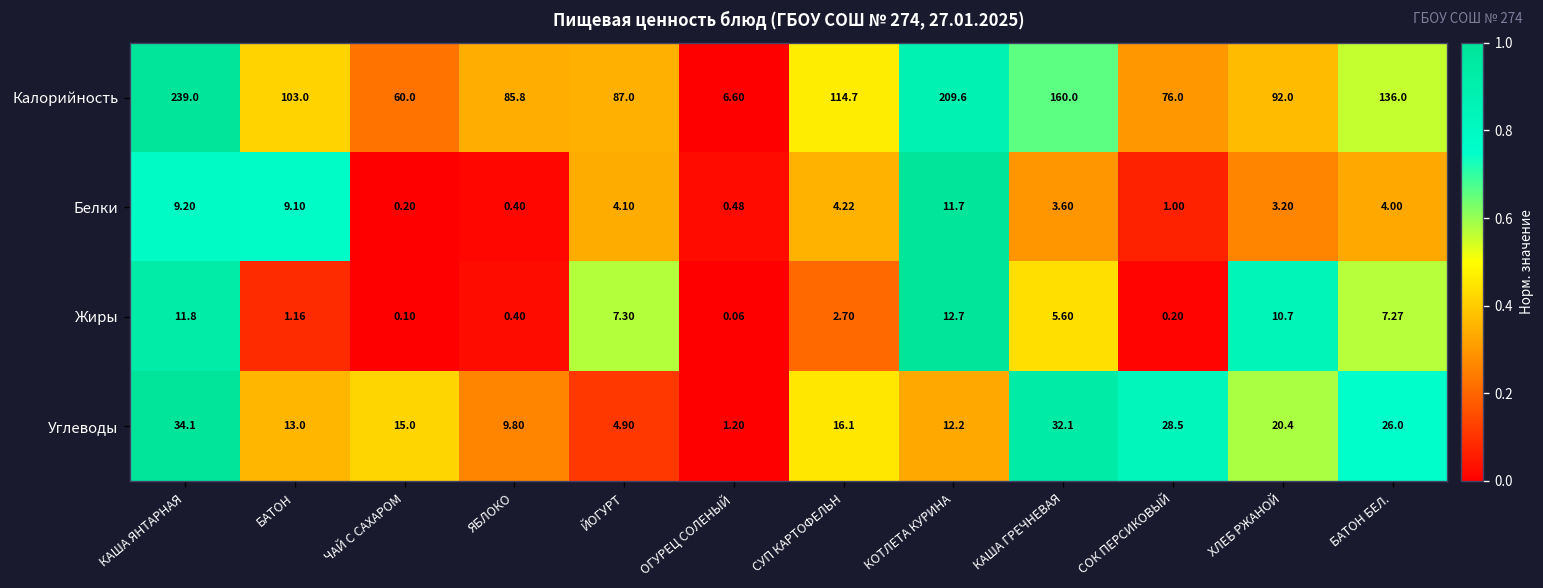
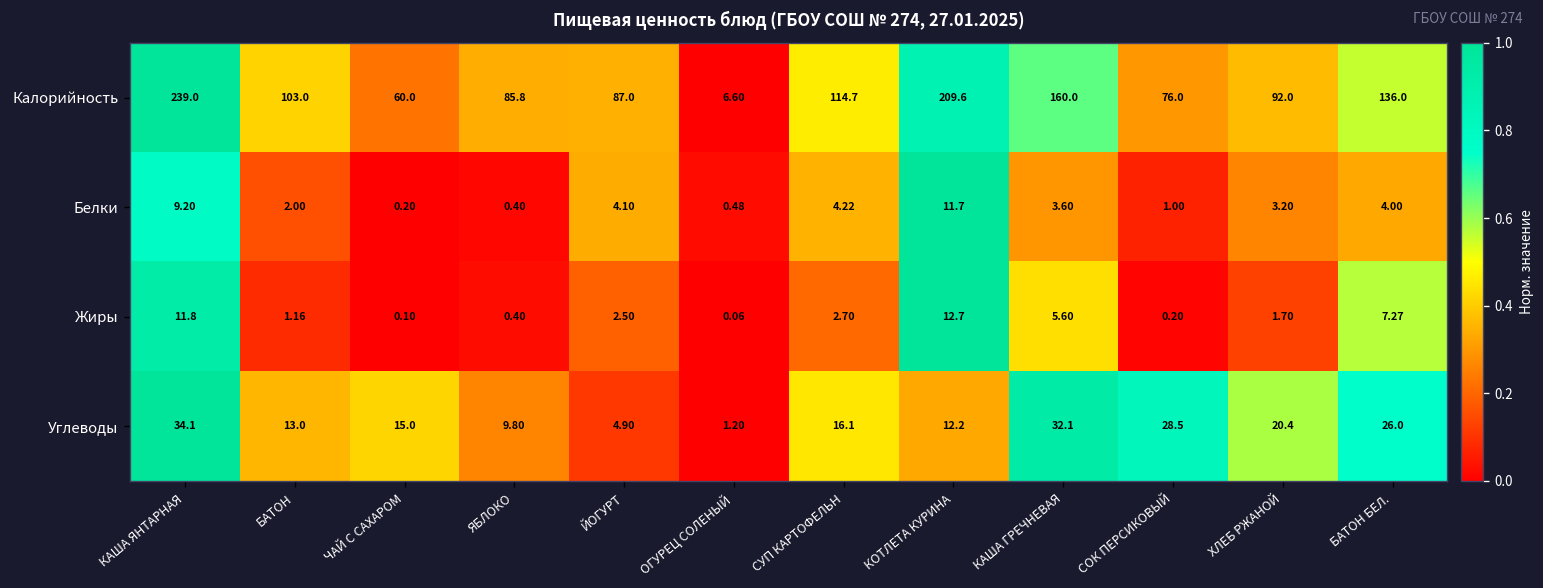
Белки, БАТОН: 9.10 -> 2.00
Жиры, ЙОГУРТ: 7.30 -> 2.50
Жиры, ХЛЕБ РЖАНОЙ: 10.7 -> 1.70
